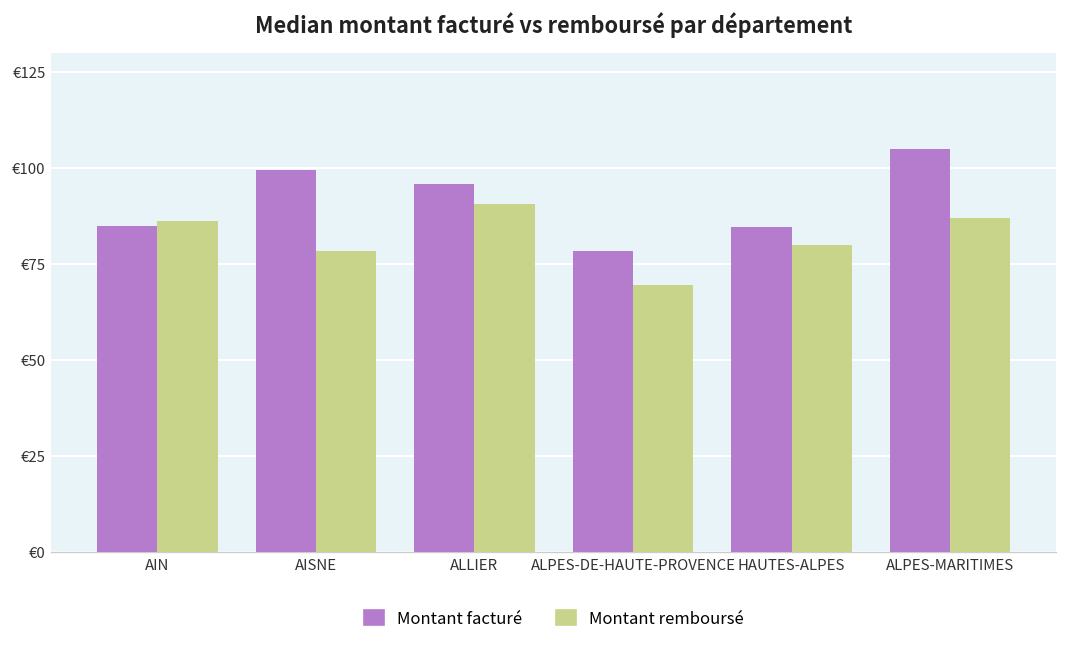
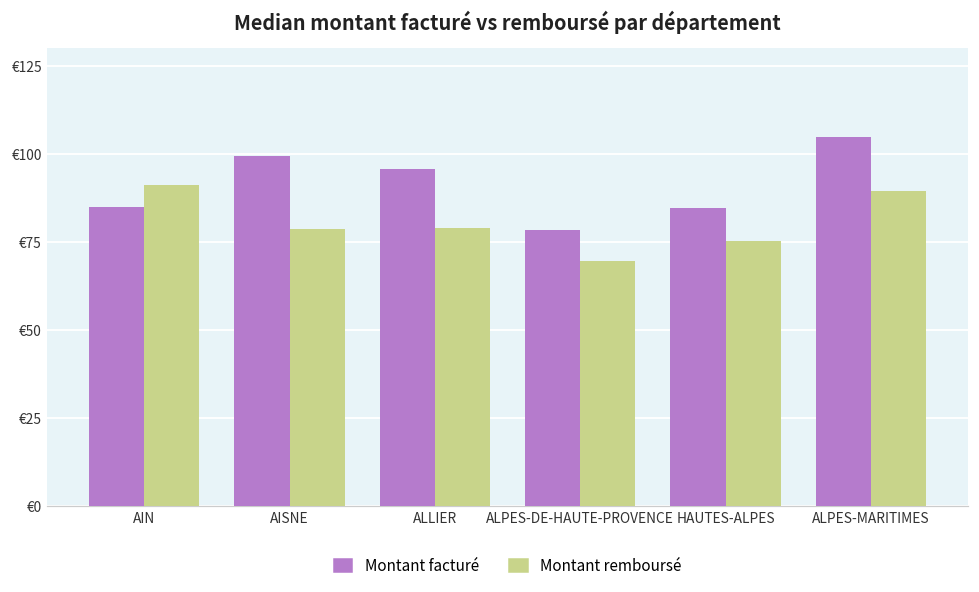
Montant remboursé, AIN: €86 -> €91
Montant remboursé, ALLIER: €91 -> €79
Montant remboursé, HAUTES-ALPES: €80 -> €75
Montant remboursé, ALPES-MARITIMES: €87 -> €90
